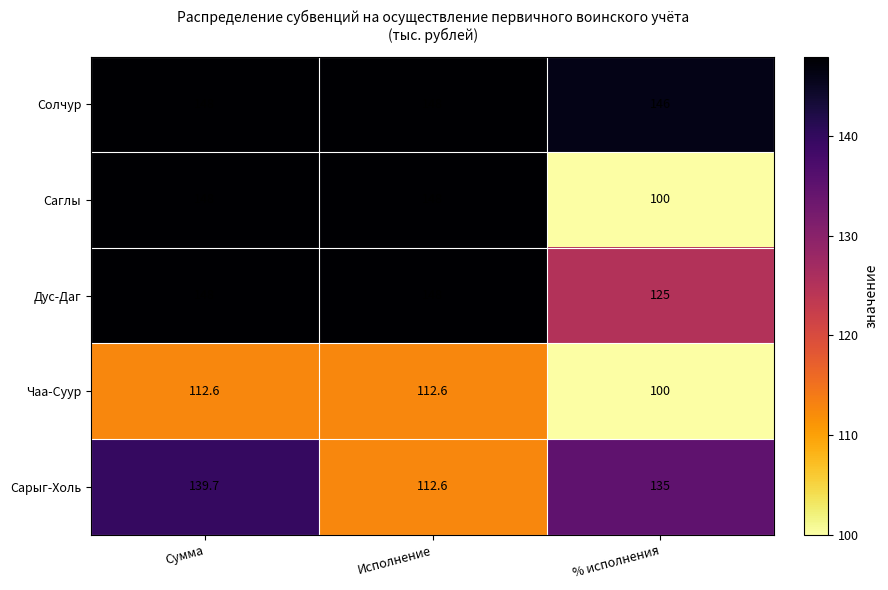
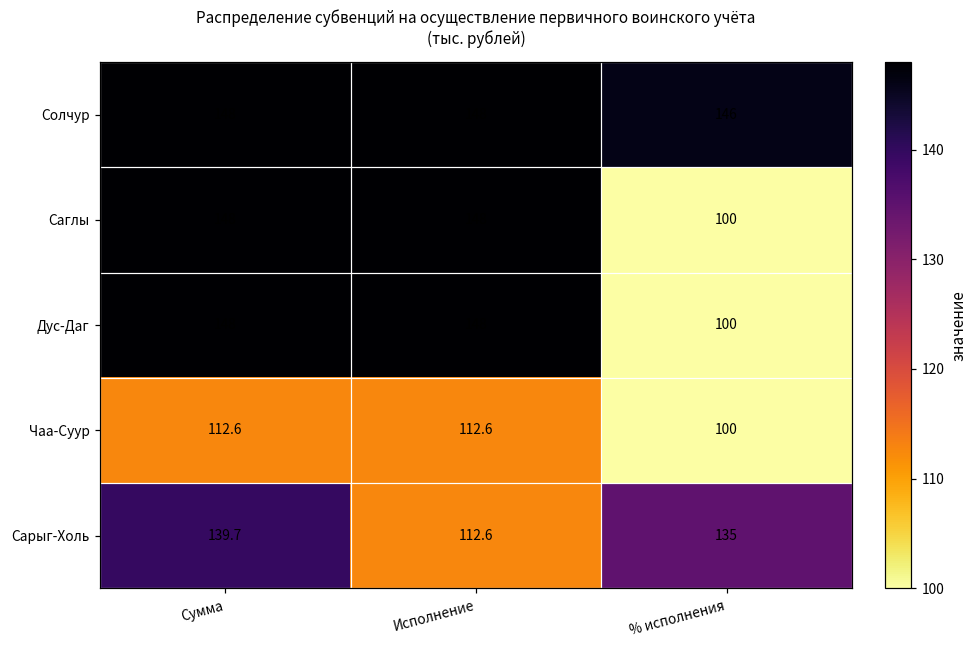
Дус-Даг, % исполнения: 125 -> 100
